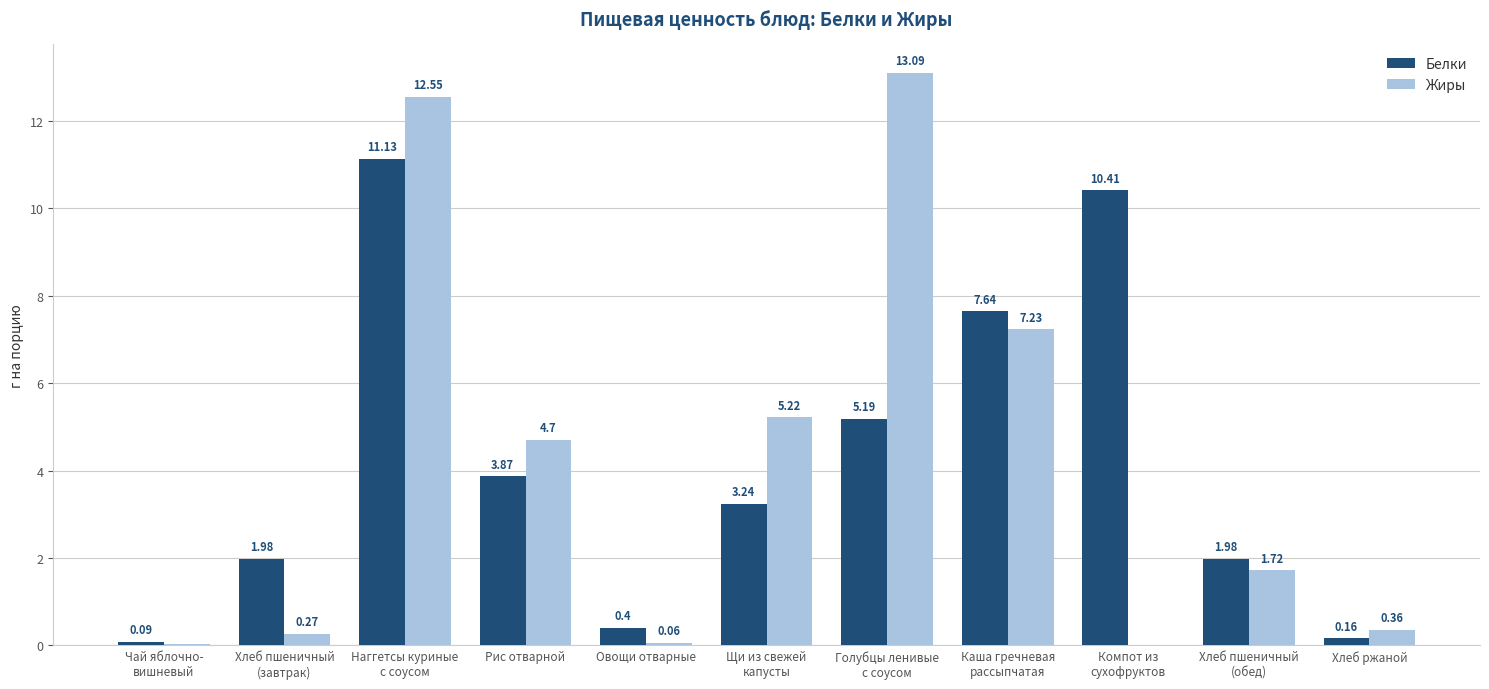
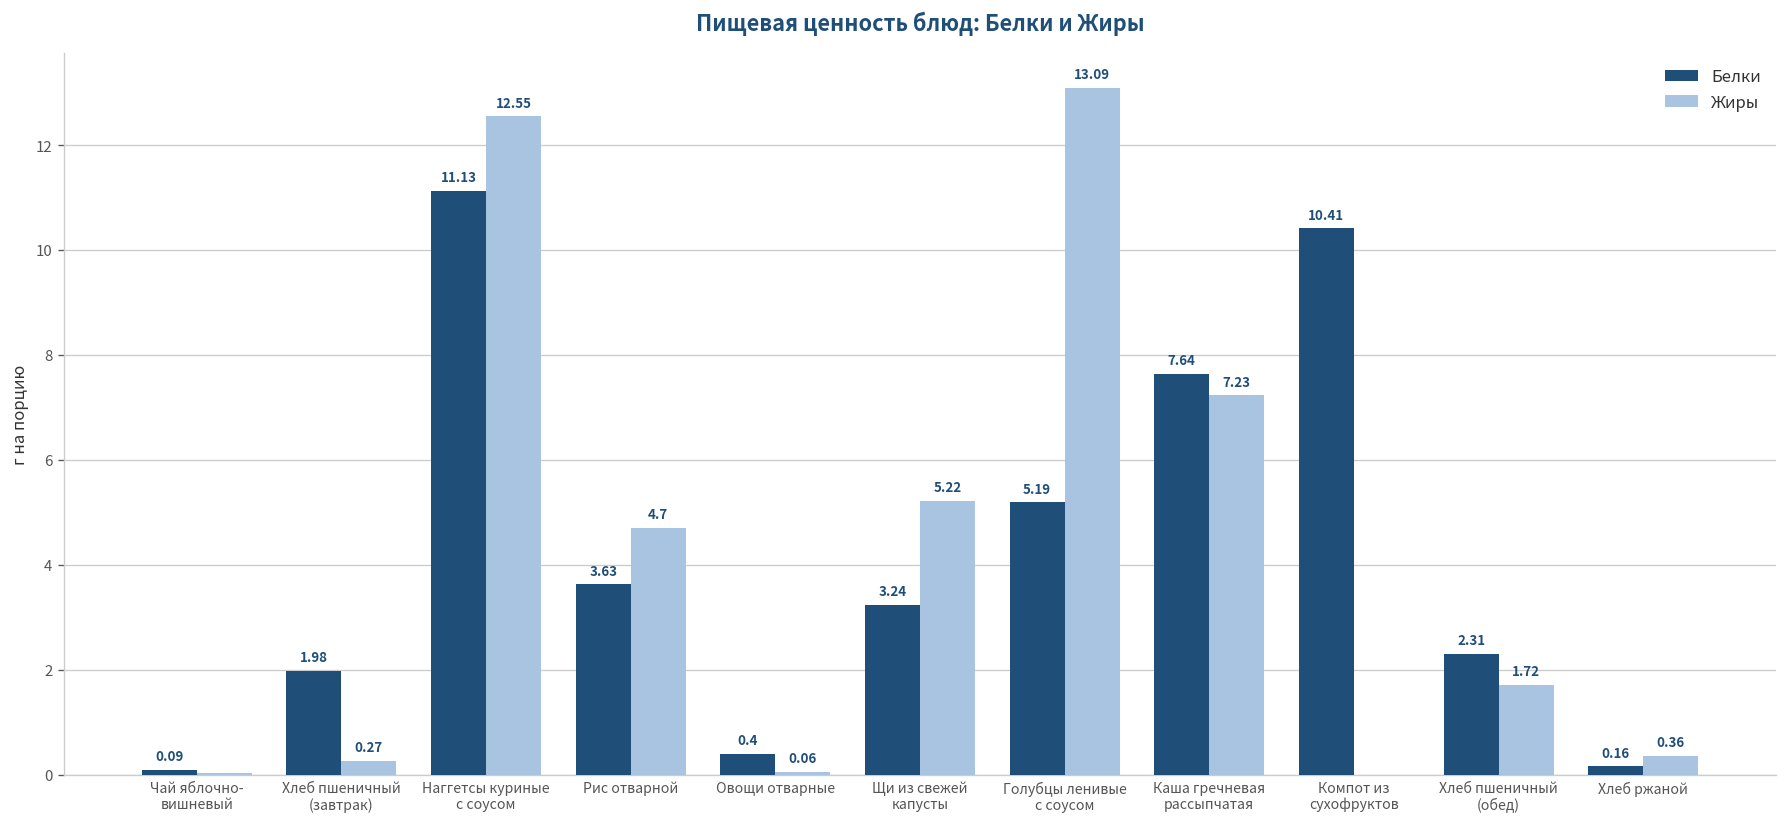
Белки, Рис отварной: 3.87 -> 3.63
Белки, Хлеб пшеничный (обед): 1.98 -> 2.31
